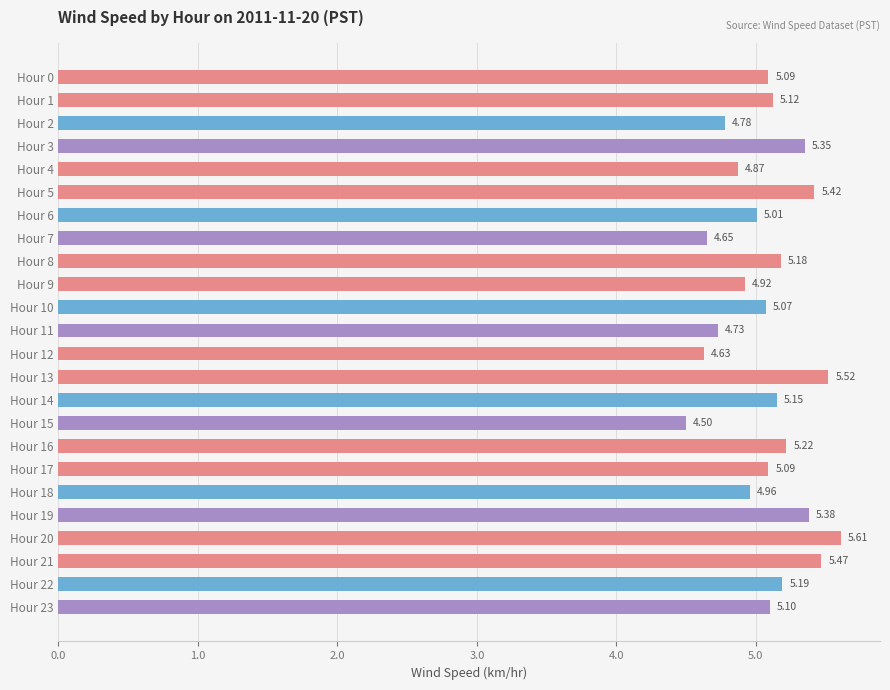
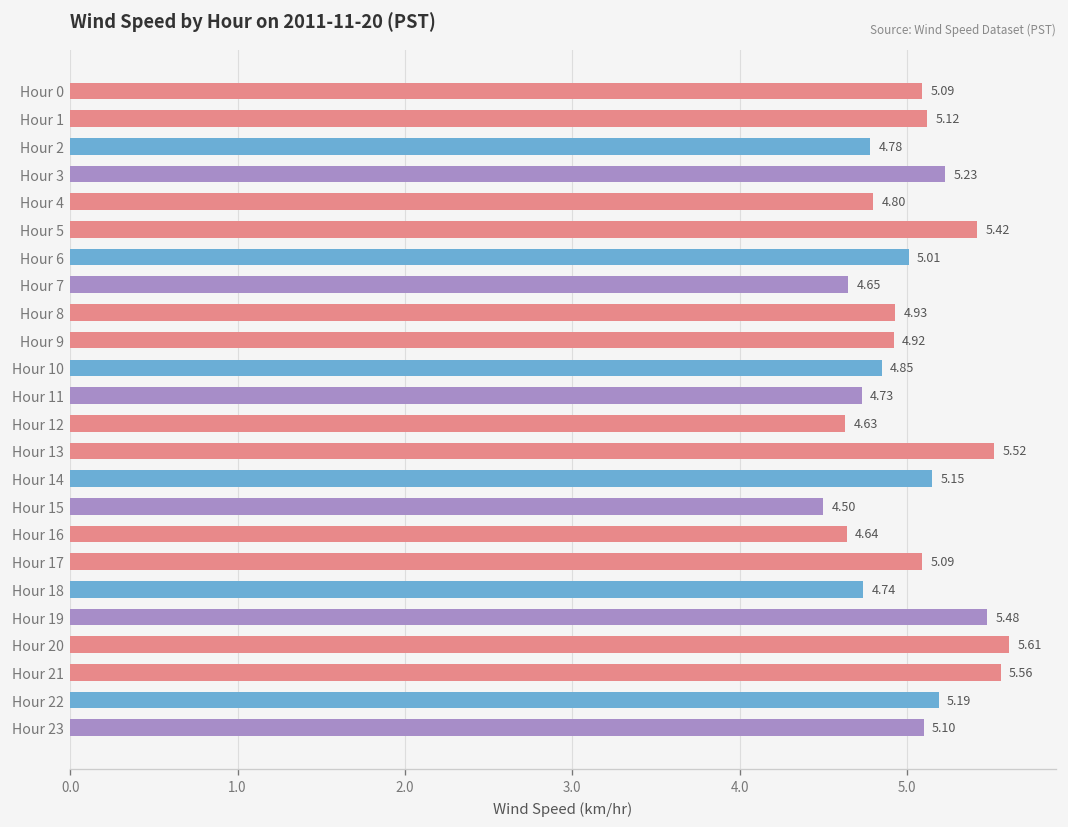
Hour 3: 5.35 -> 5.23
Hour 4: 4.87 -> 4.80
Hour 8: 5.18 -> 4.93
Hour 10: 5.07 -> 4.85
Hour 16: 5.22 -> 4.64
Hour 18: 4.96 -> 4.74
Hour 19: 5.38 -> 5.48
Hour 21: 5.47 -> 5.56
